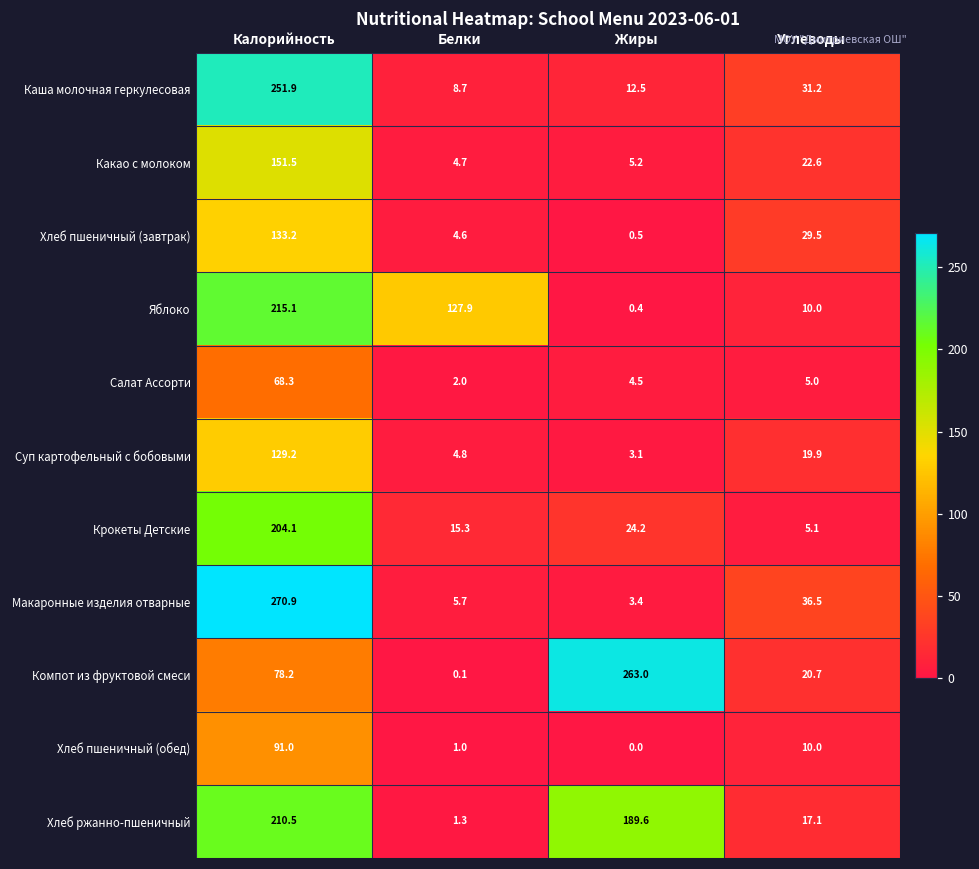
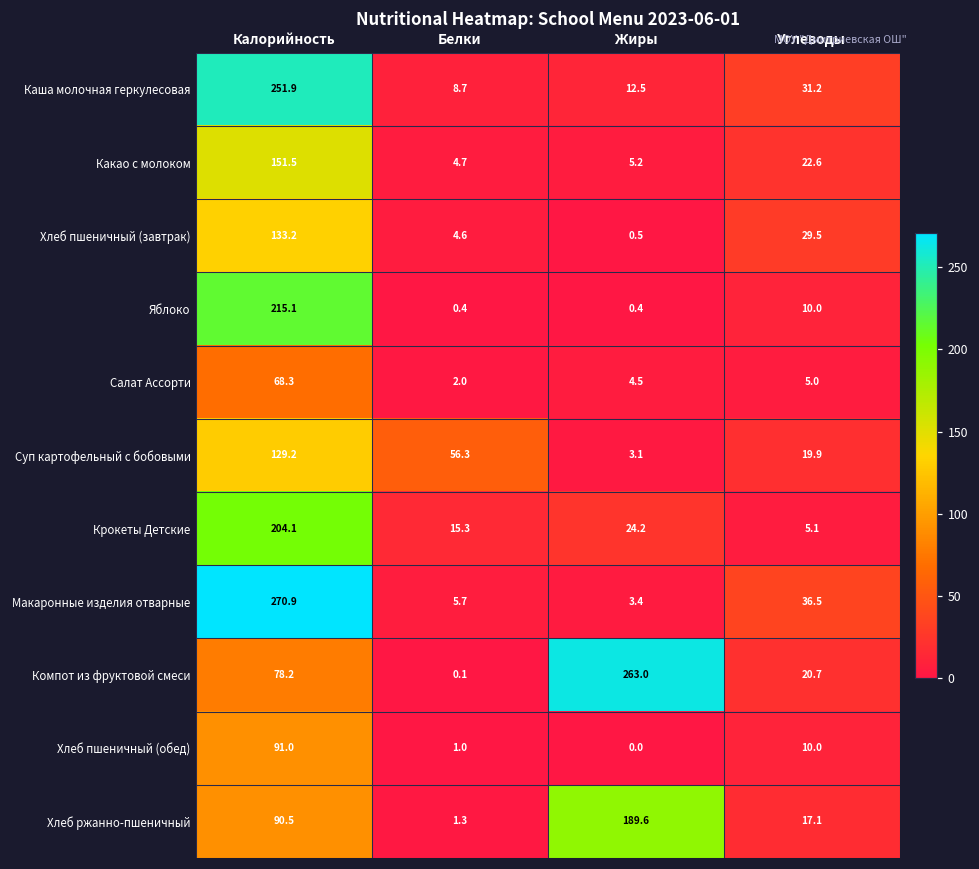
Яблоко, Белки: 127.9 -> 0.4
Суп картофельный с бобовыми, Белки: 4.8 -> 56.3
Хлеб ржанно-пшеничный, Калорийность: 210.5 -> 90.5
